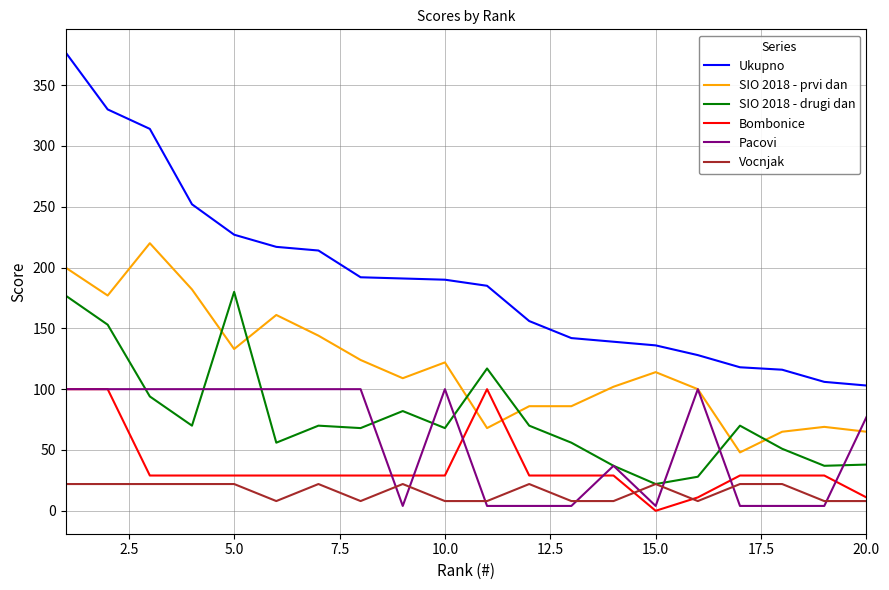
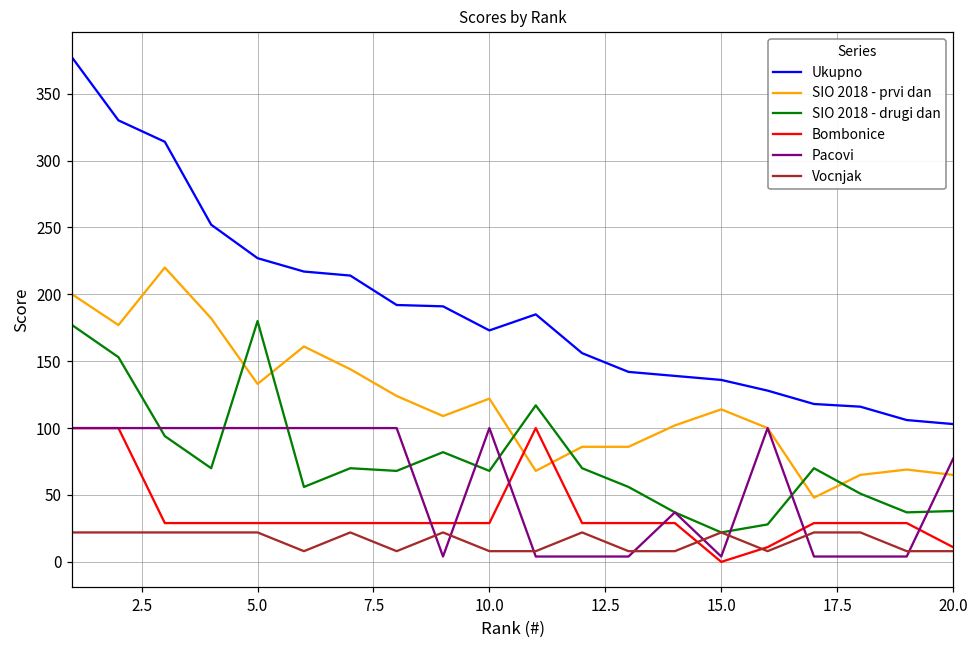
Ukupno, 10.0: 190 -> 173
